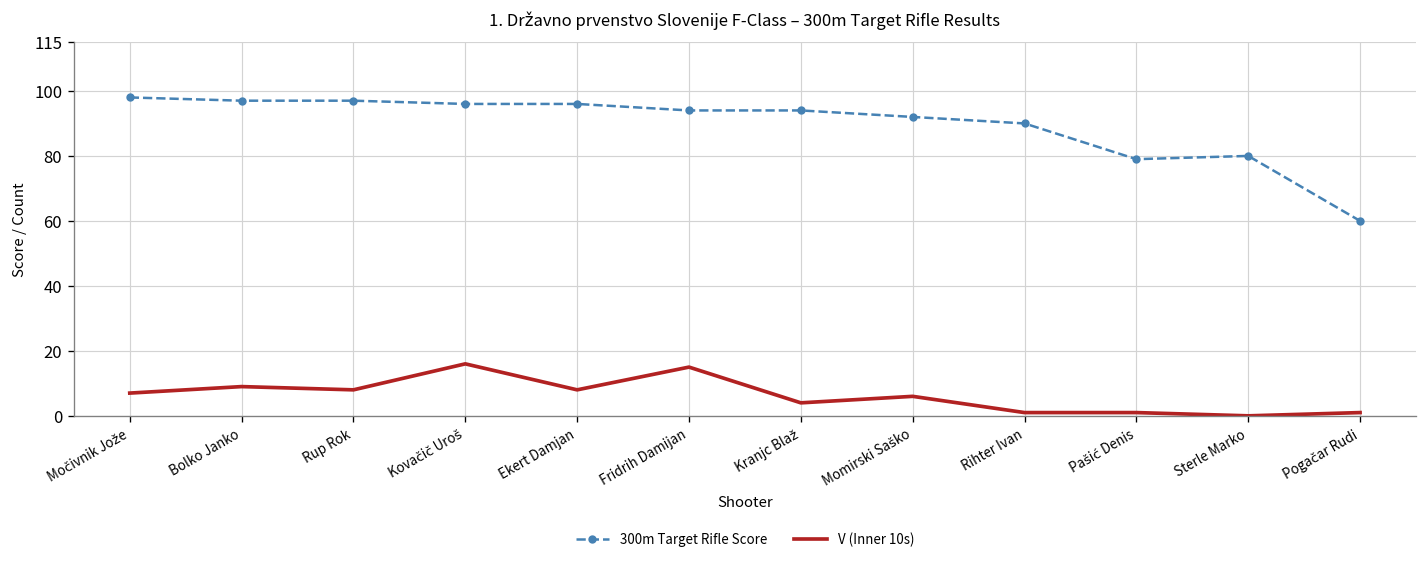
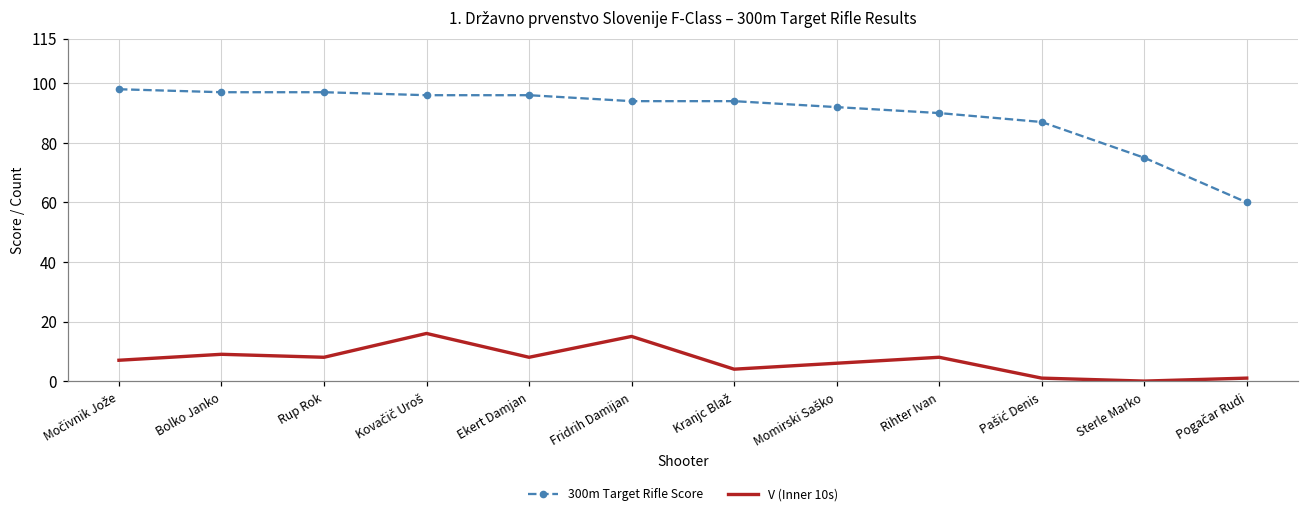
V (Inner 10s), Rihter Ivan: 1 -> 8
300m Target Rifle Score, Pašić Denis: 79 -> 87
300m Target Rifle Score, Sterle Marko: 80 -> 75
